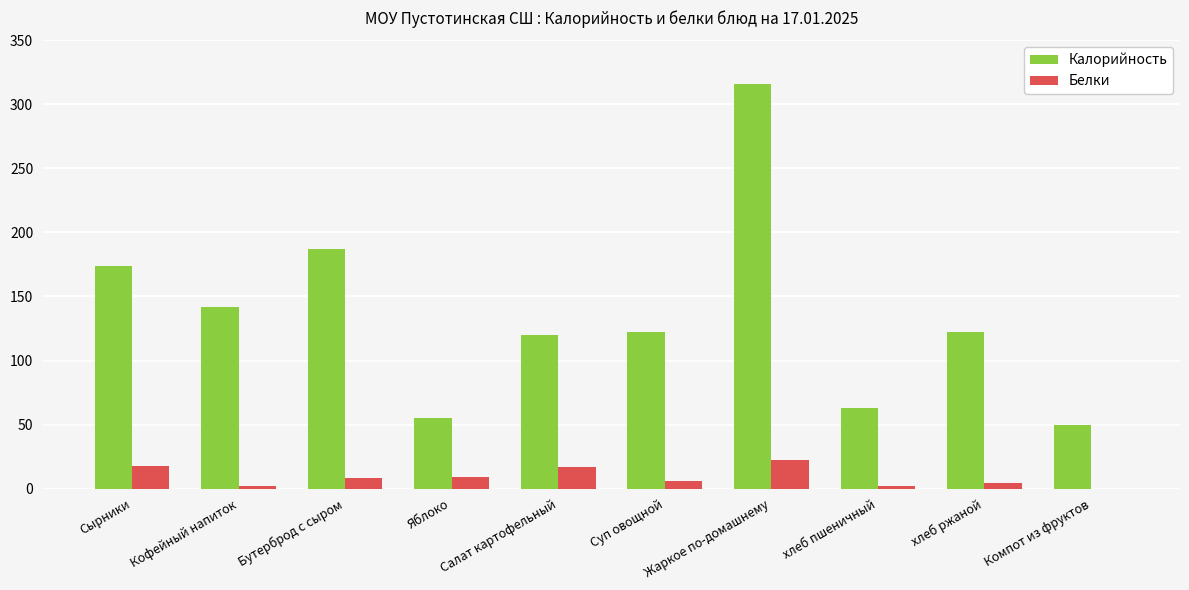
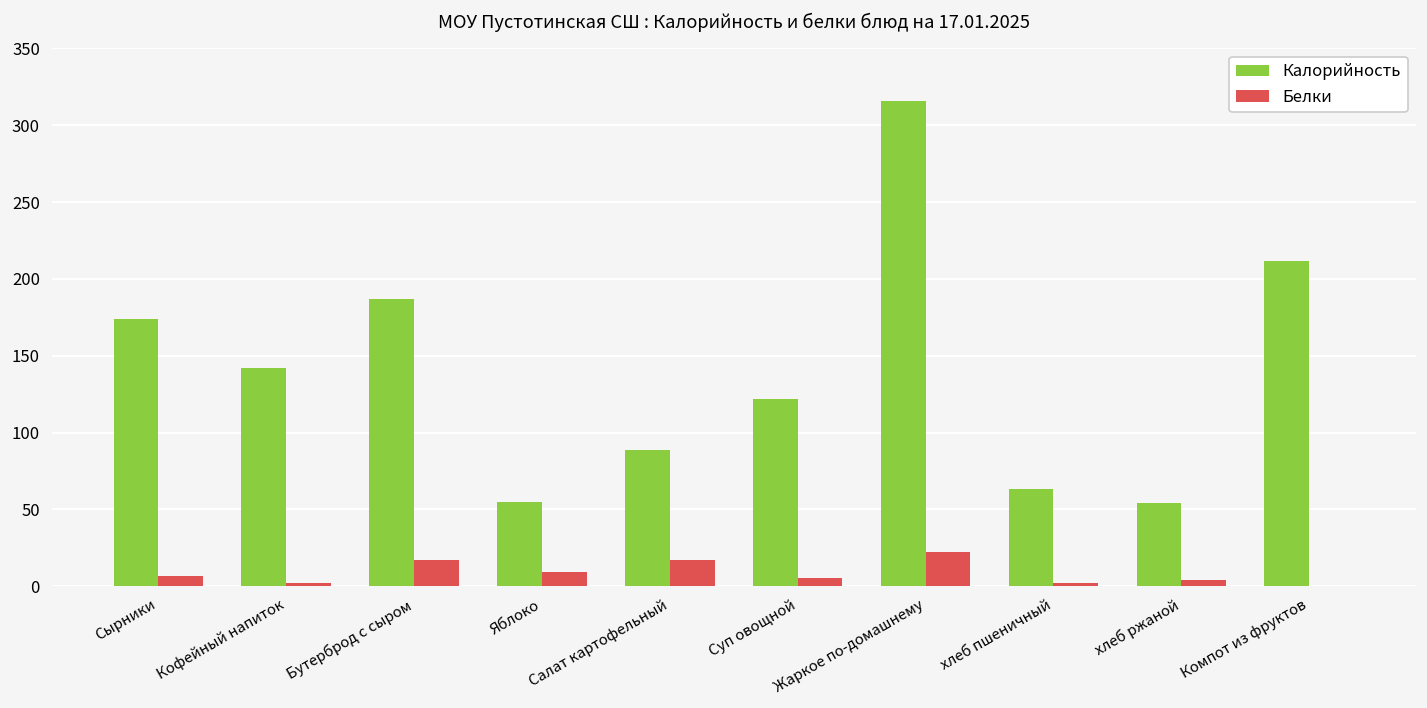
Белки, Сырники: 18 -> 7
Белки, Бутерброд с сыром: 8 -> 17
Калорийность, Салат картофельный: 120 -> 89
Калорийность, хлеб ржаной: 122 -> 54
Калорийность, Компот из фруктов: 50 -> 212
